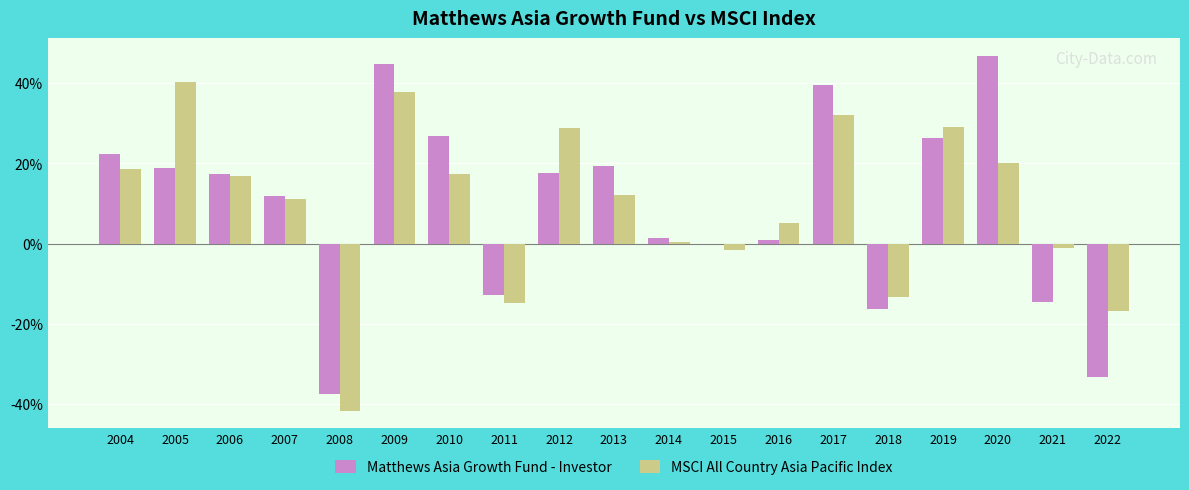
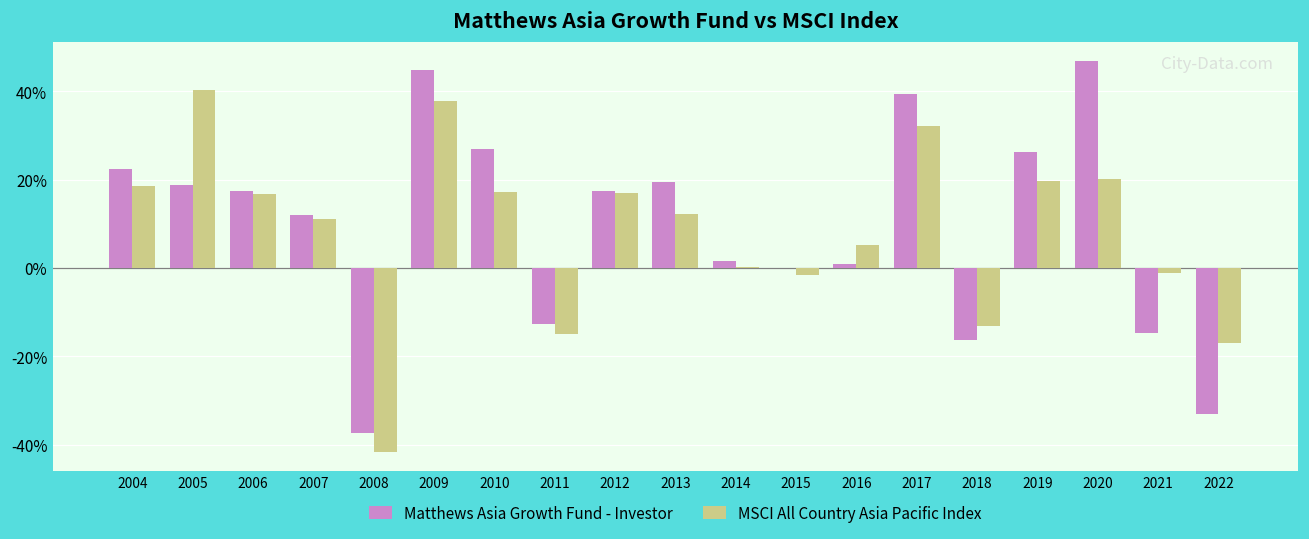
MSCI All Country Asia Pacific Index, 2012: 29% -> 17%
MSCI All Country Asia Pacific Index, 2019: 29% -> 20%
